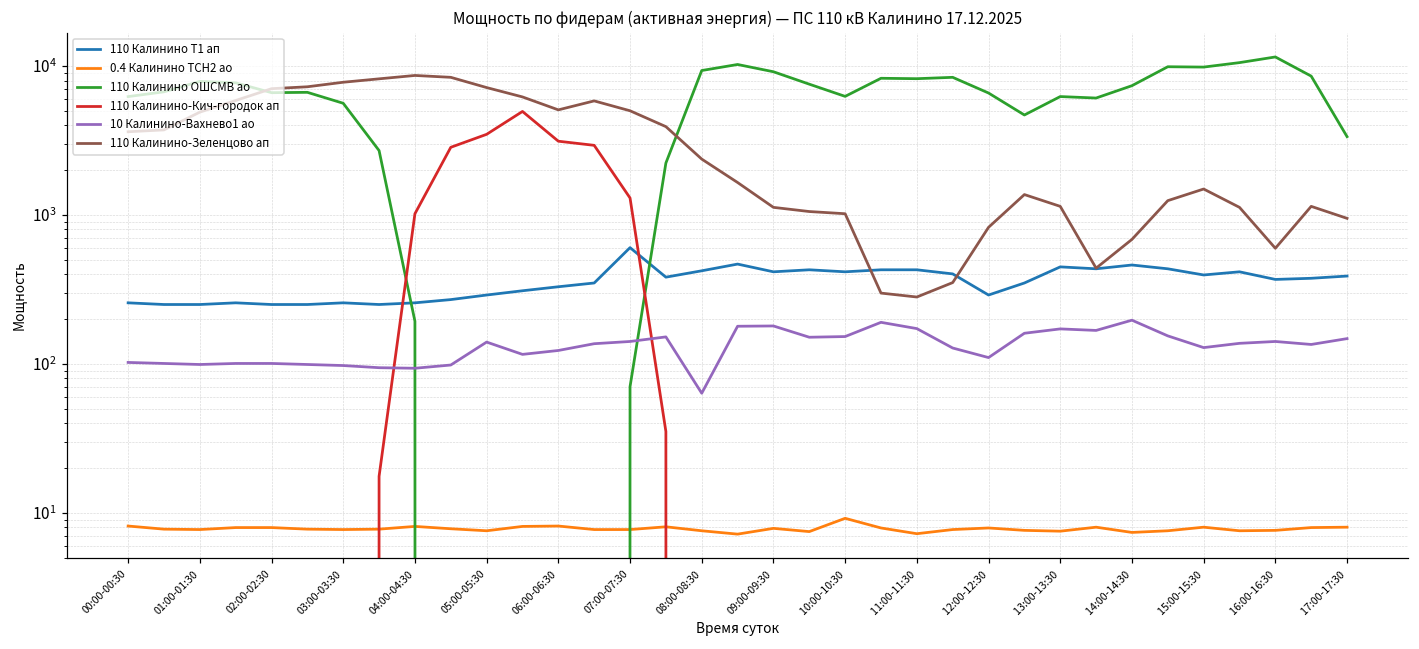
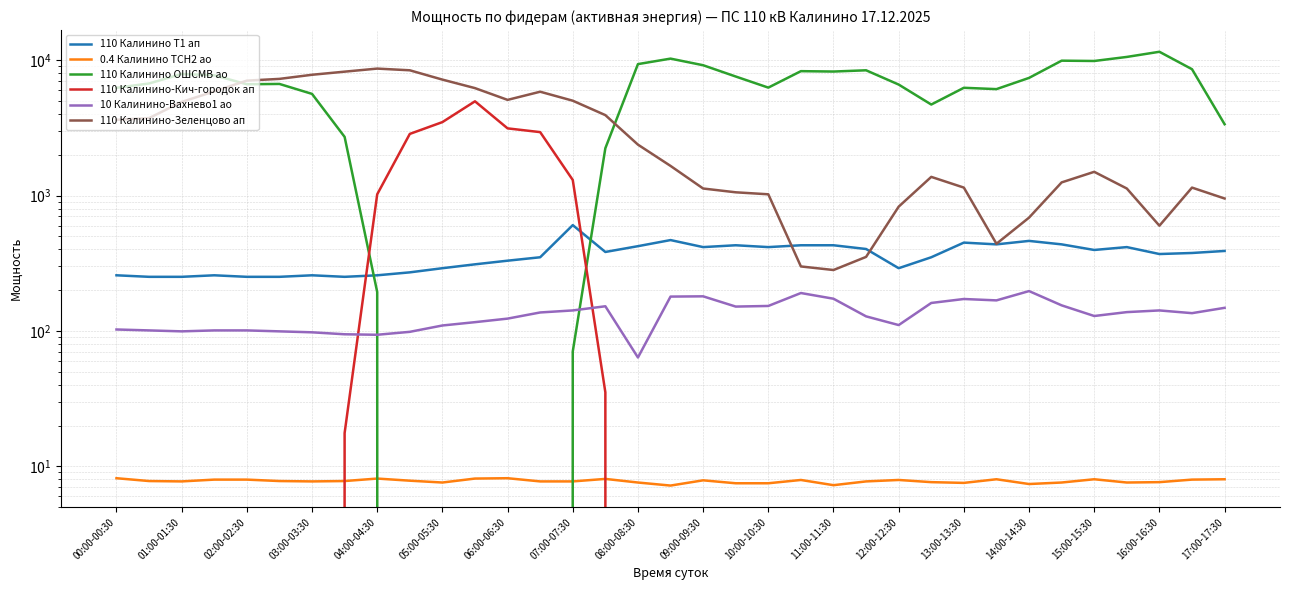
10 Калинино-Вахнево1 ао, 05:00-05:30: 140 -> 110
0.4 Калинино ТСН2 ао, 10:00-10:30: 9 -> 7
